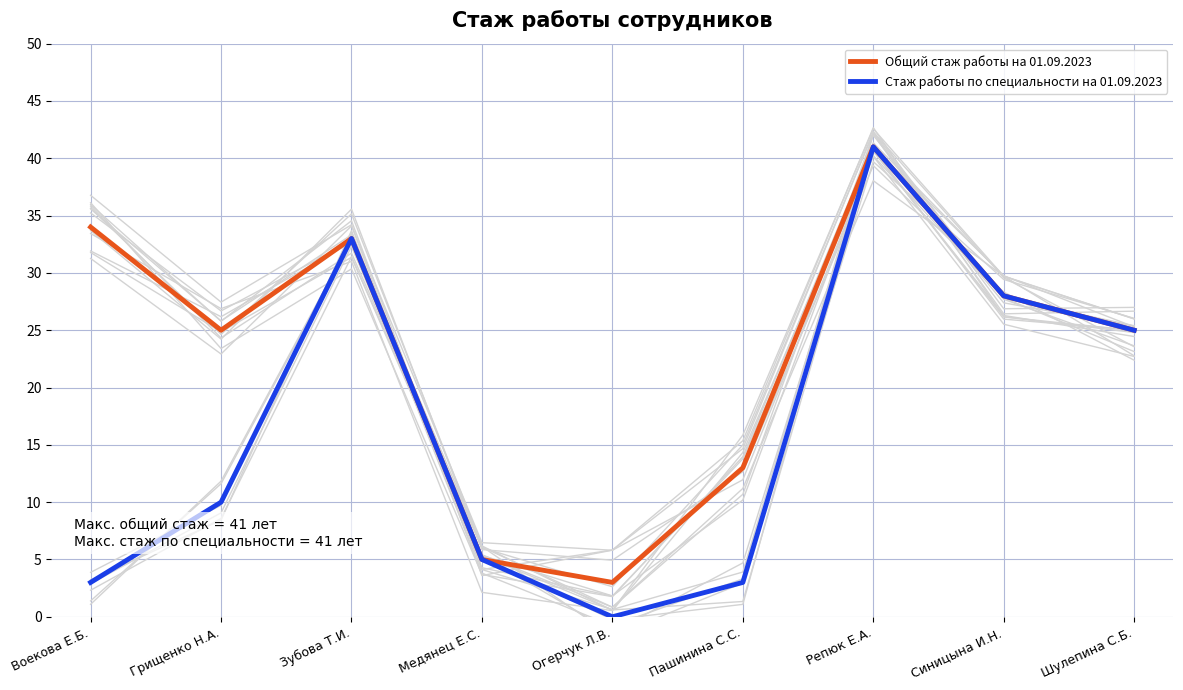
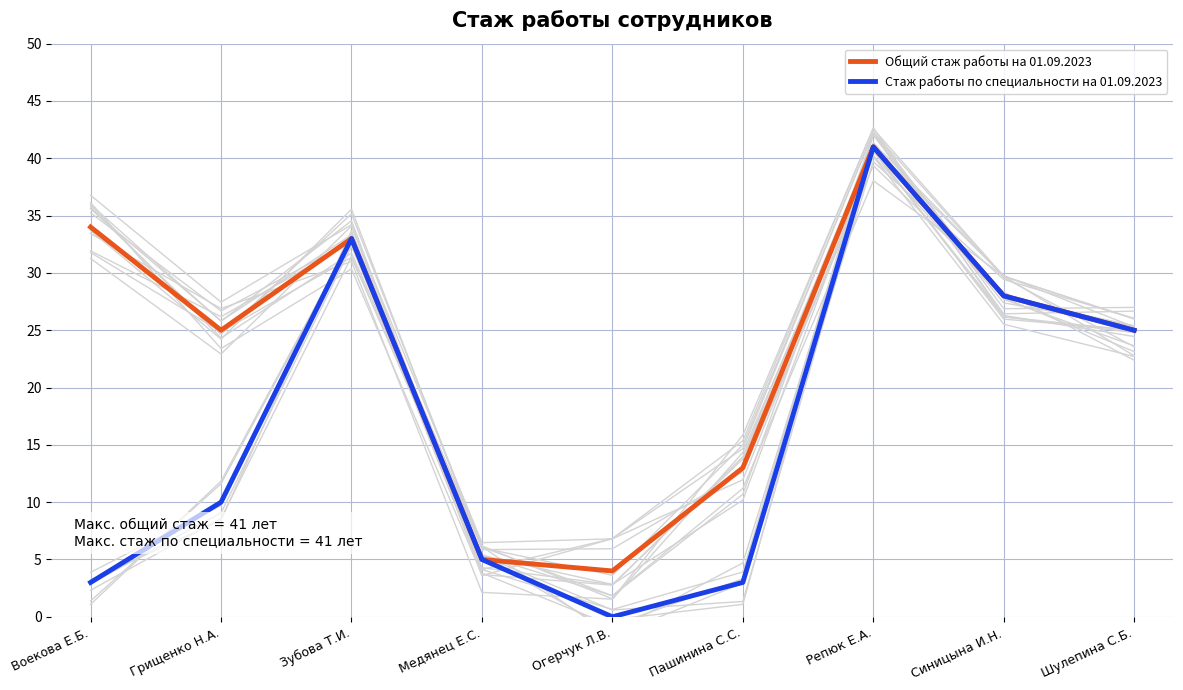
Общий стаж работы на 01.09.2023, Огерчук Л.В.: 3 -> 4
